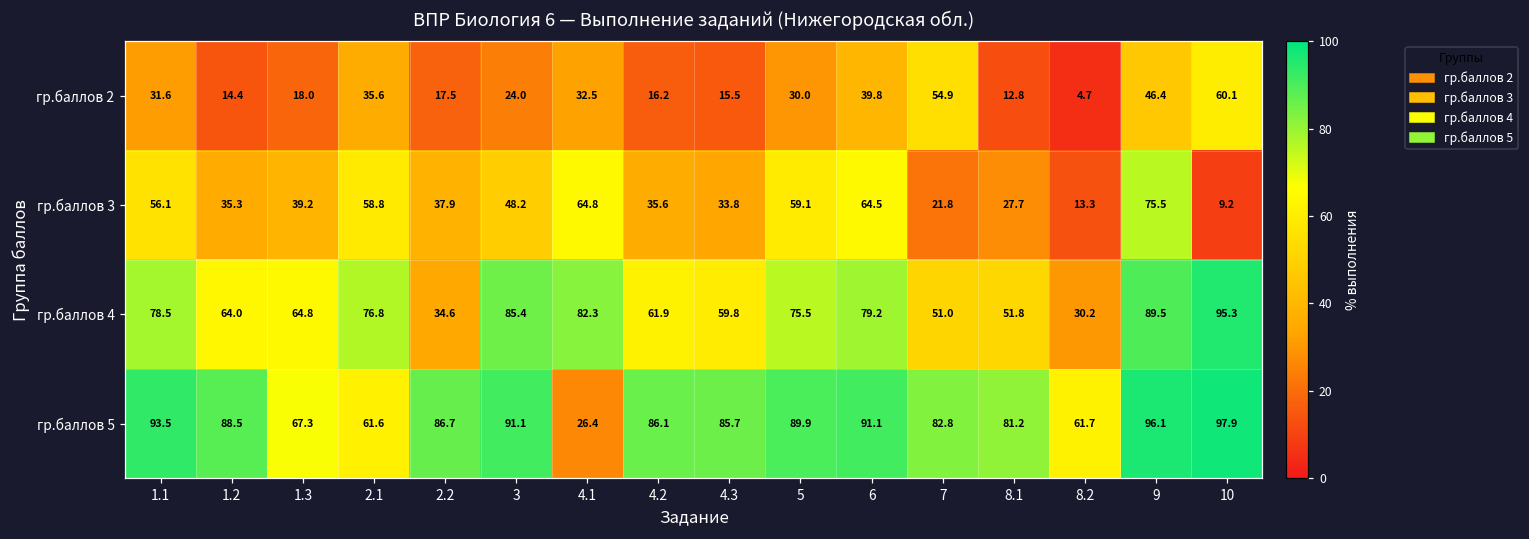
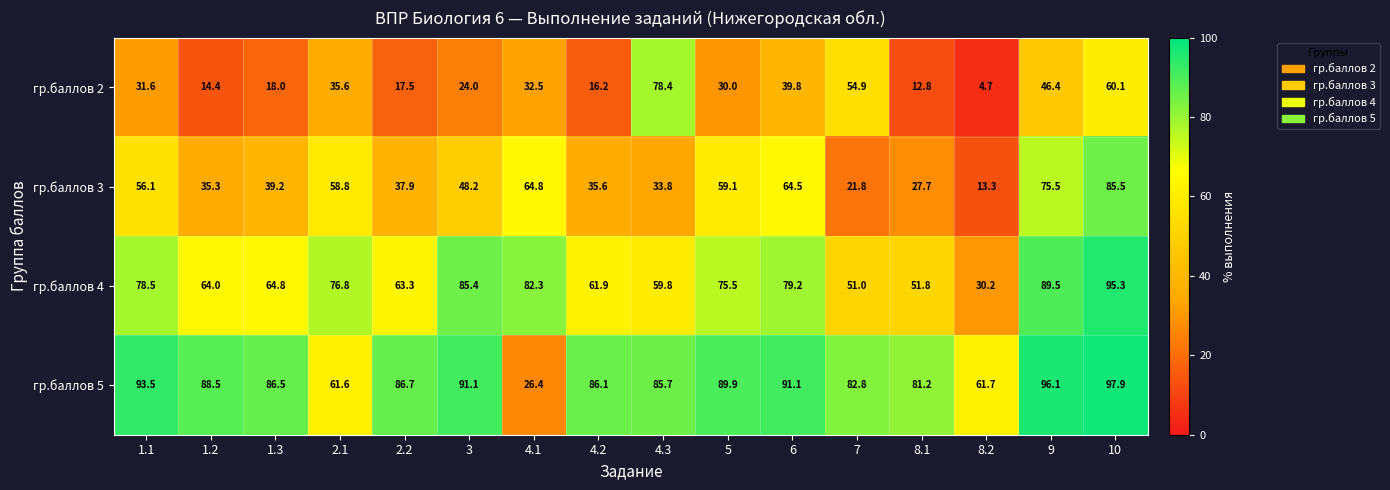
гр.баллов 2, 4.3: 15.5 -> 78.4
гр.баллов 3, 10: 9.2 -> 85.5
гр.баллов 4, 2.2: 34.6 -> 63.3
гр.баллов 5, 1.3: 67.3 -> 86.5
